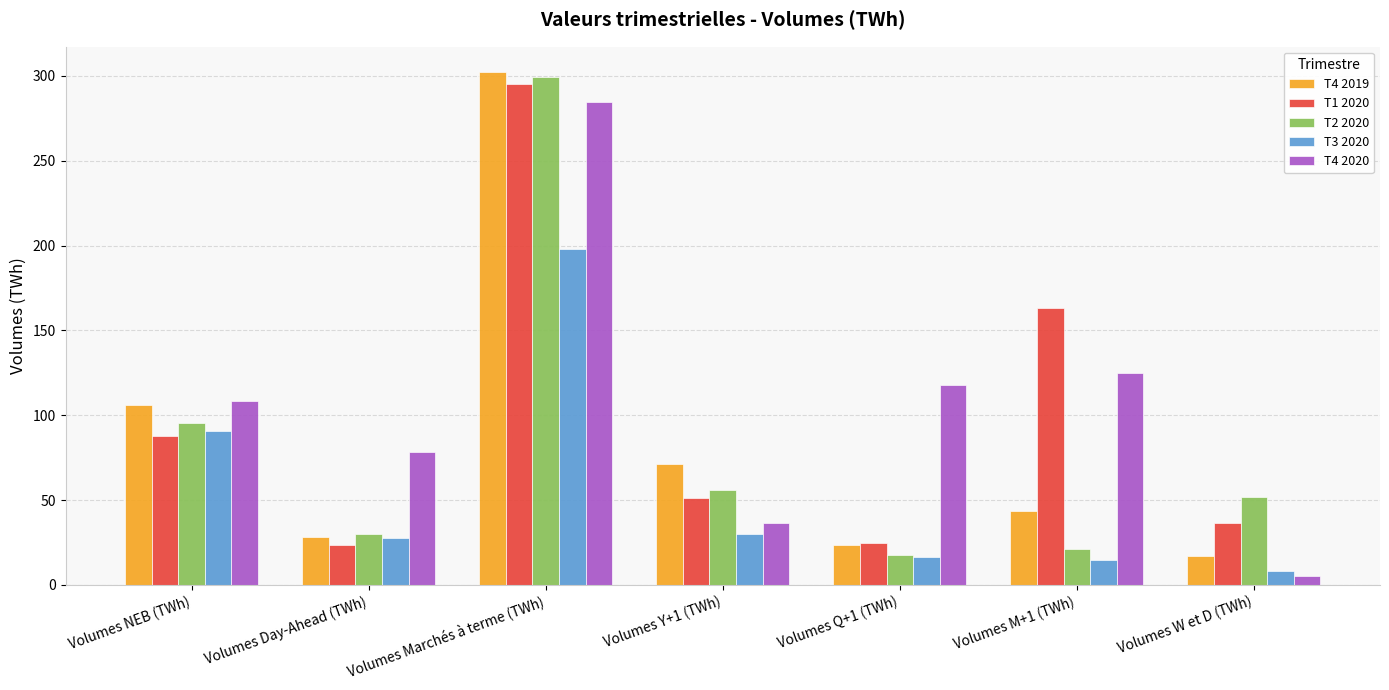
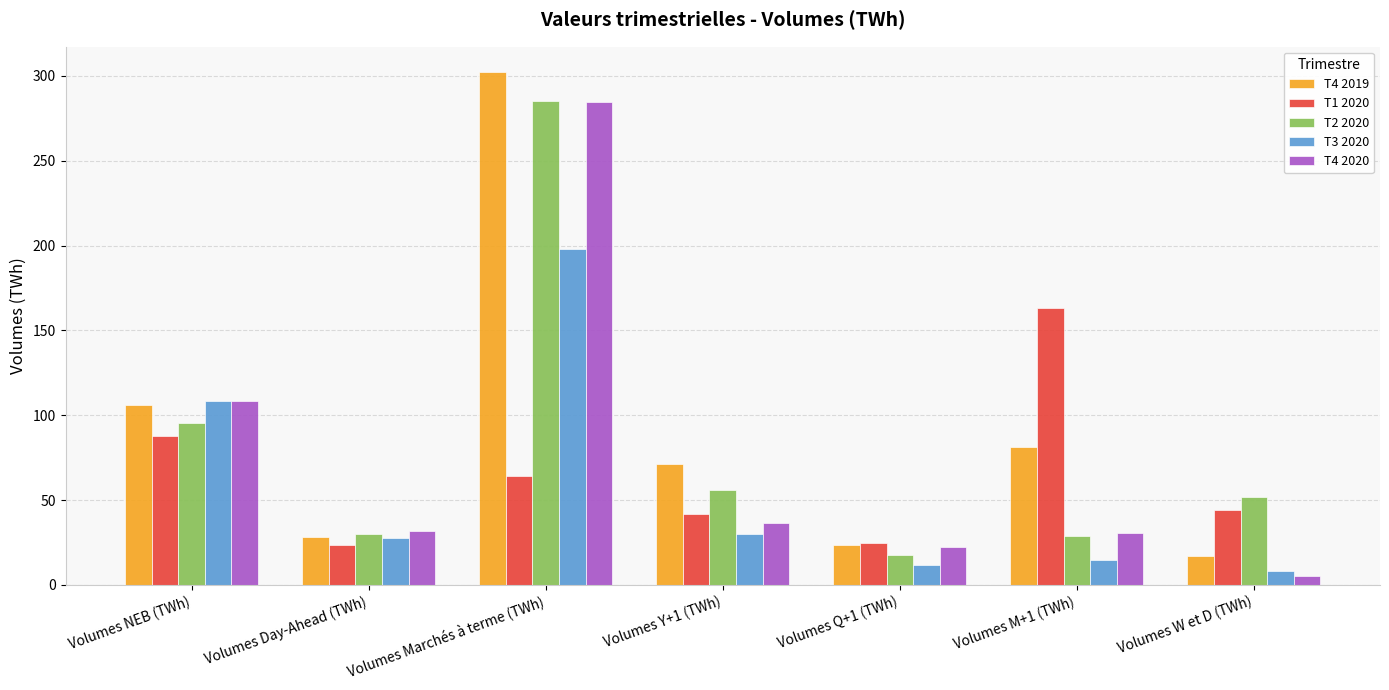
T3 2020, Volumes NEB (TWh): 90 -> 108
T4 2020, Volumes Day-Ahead (TWh): 78 -> 31
T1 2020, Volumes Marchés à terme (TWh): 296 -> 64
T2 2020, Volumes Marchés à terme (TWh): 300 -> 285
T1 2020, Volumes Y+1 (TWh): 51 -> 42
T3 2020, Volumes Q+1 (TWh): 16 -> 12
T4 2020, Volumes Q+1 (TWh): 118 -> 22
T4 2019, Volumes M+1 (TWh): 43 -> 81
T2 2020, Volumes M+1 (TWh): 21 -> 29
T4 2020, Volumes M+1 (TWh): 125 -> 31
T1 2020, Volumes W et D (TWh): 37 -> 44
